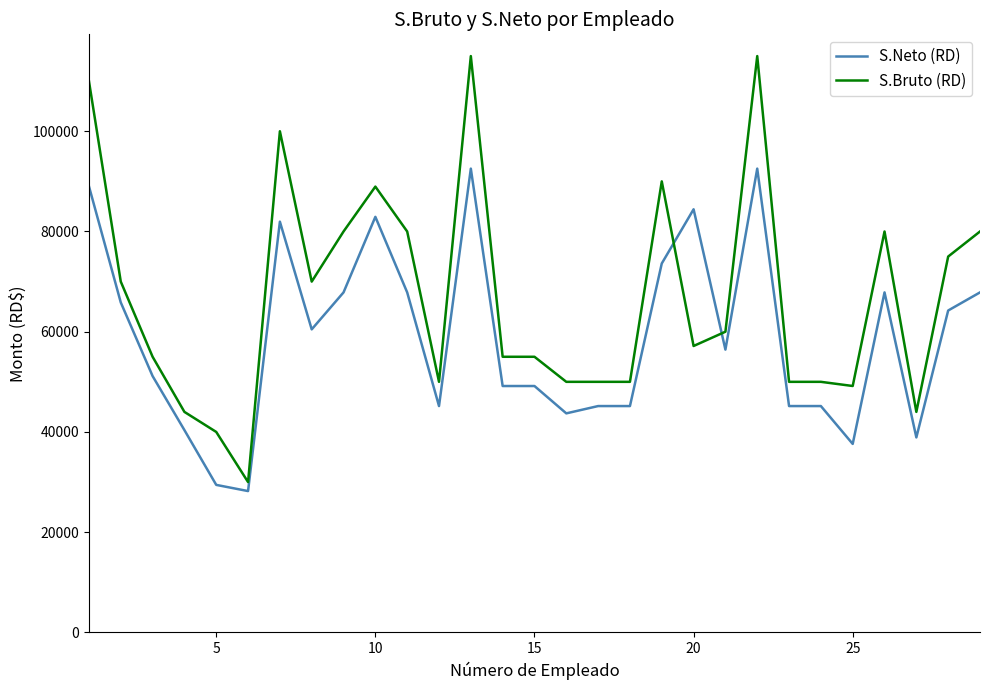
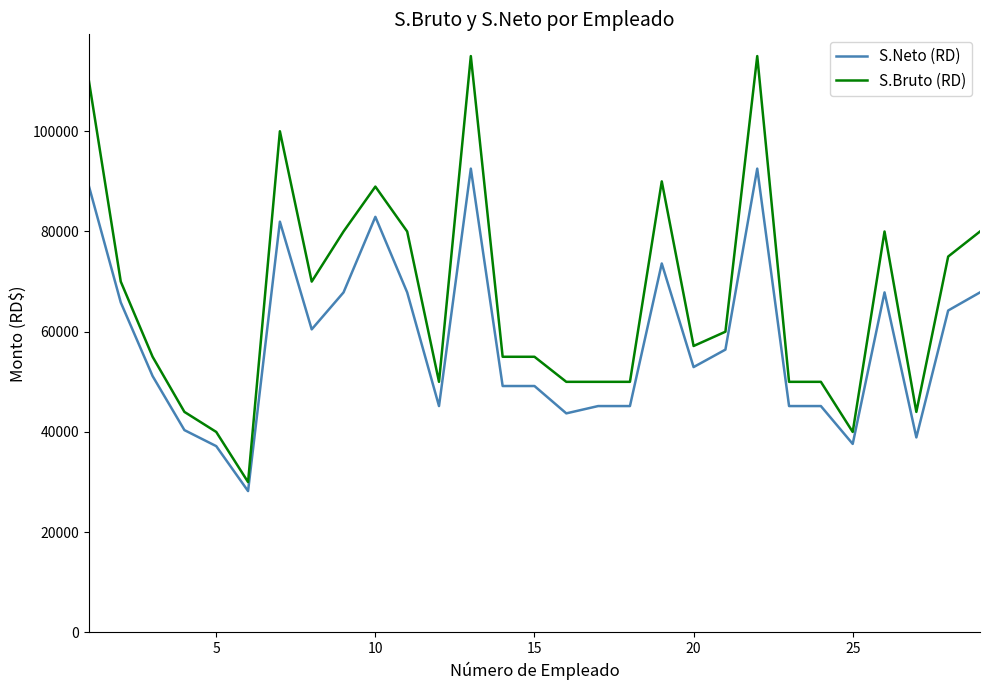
S.Neto (RD), 5: 29000 -> 37000
S.Neto (RD), 20: 84000 -> 53000
S.Bruto (RD), 25: 49000 -> 40000
